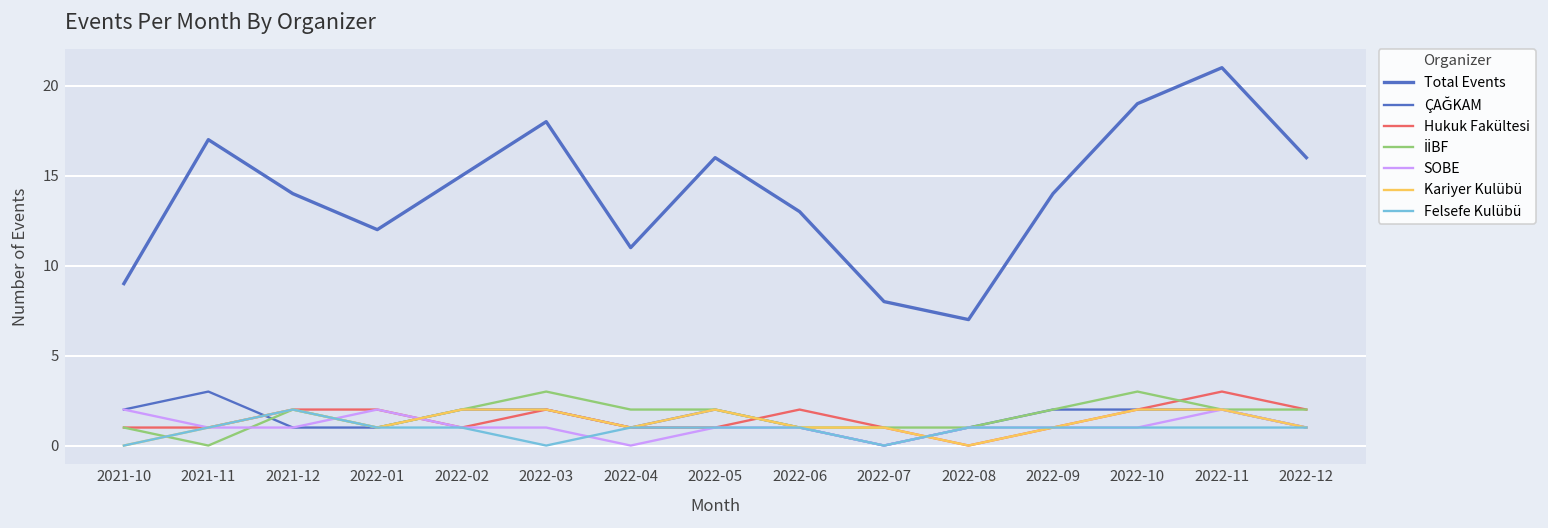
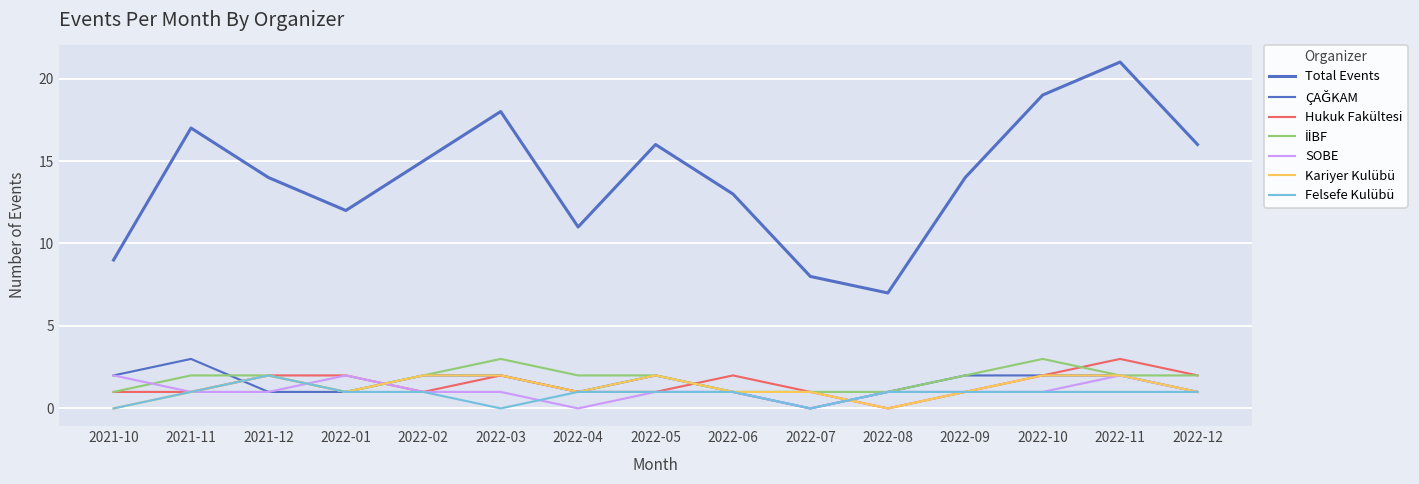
İİBF, 2021-11: 0 -> 2
